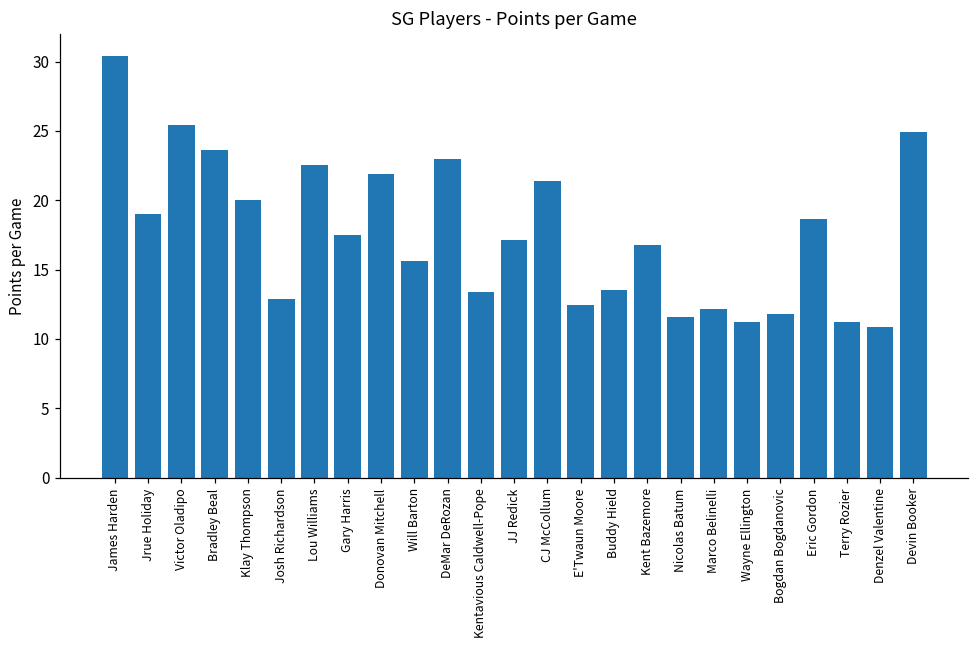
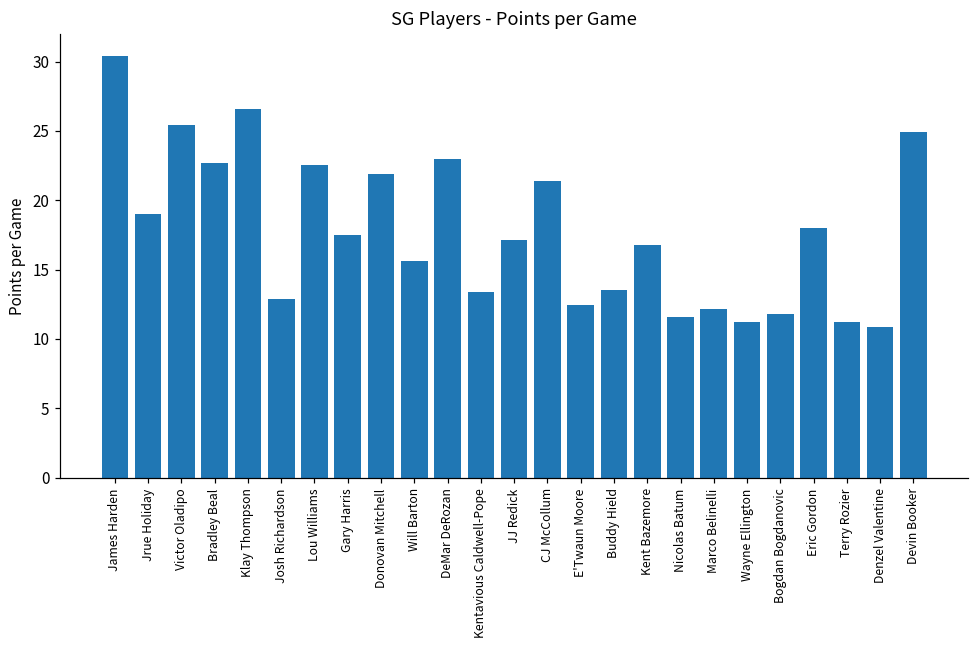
Bradley Beal: 23.6 -> 22.7
Klay Thompson: 20.0 -> 26.6
Eric Gordon: 18.7 -> 18.0
